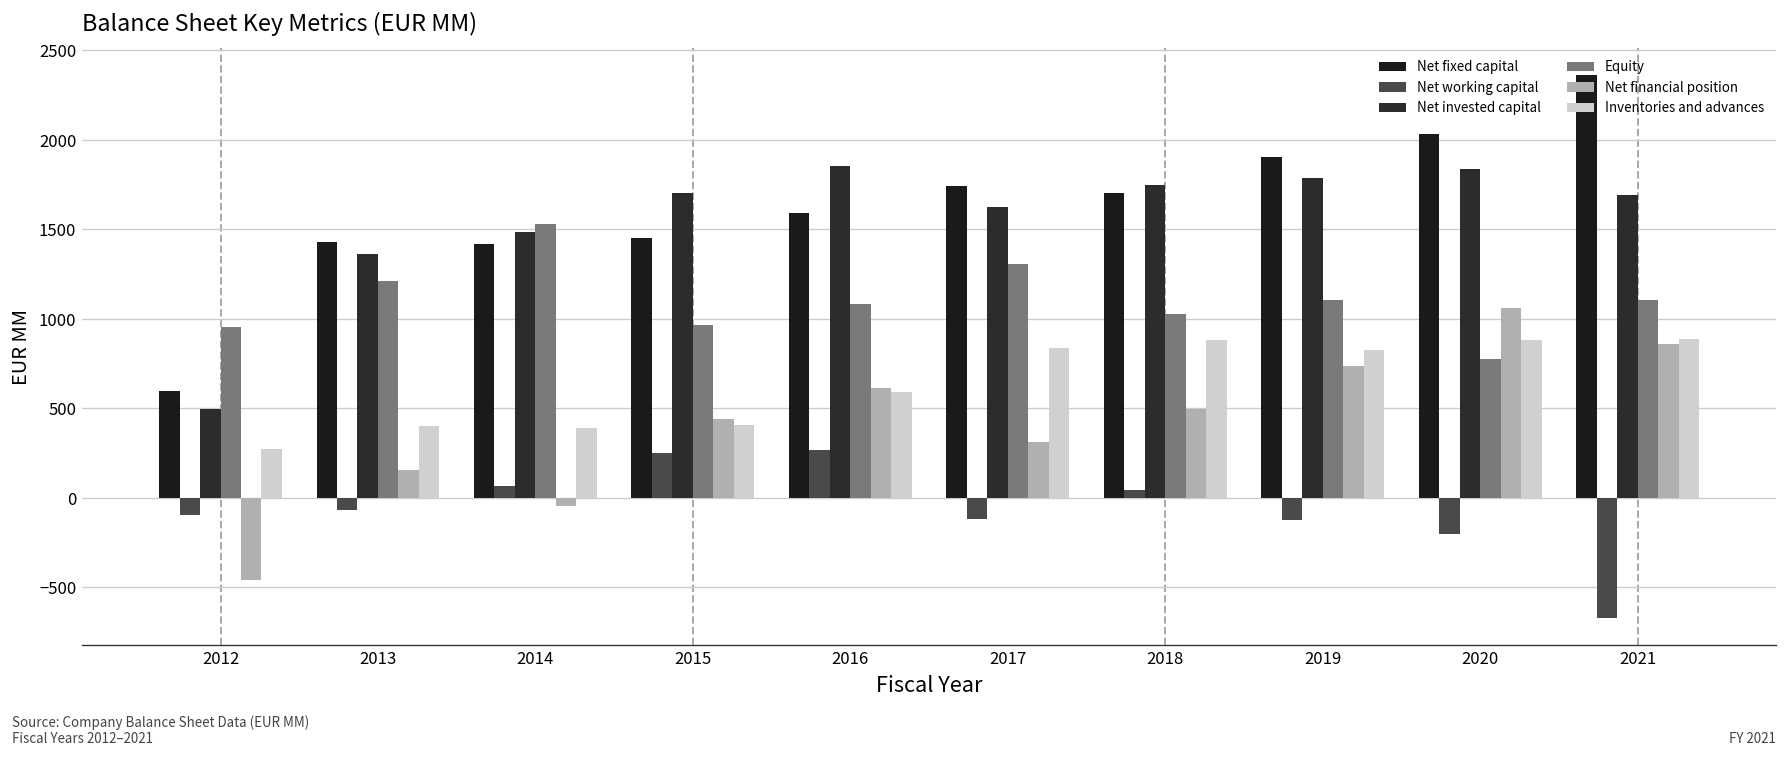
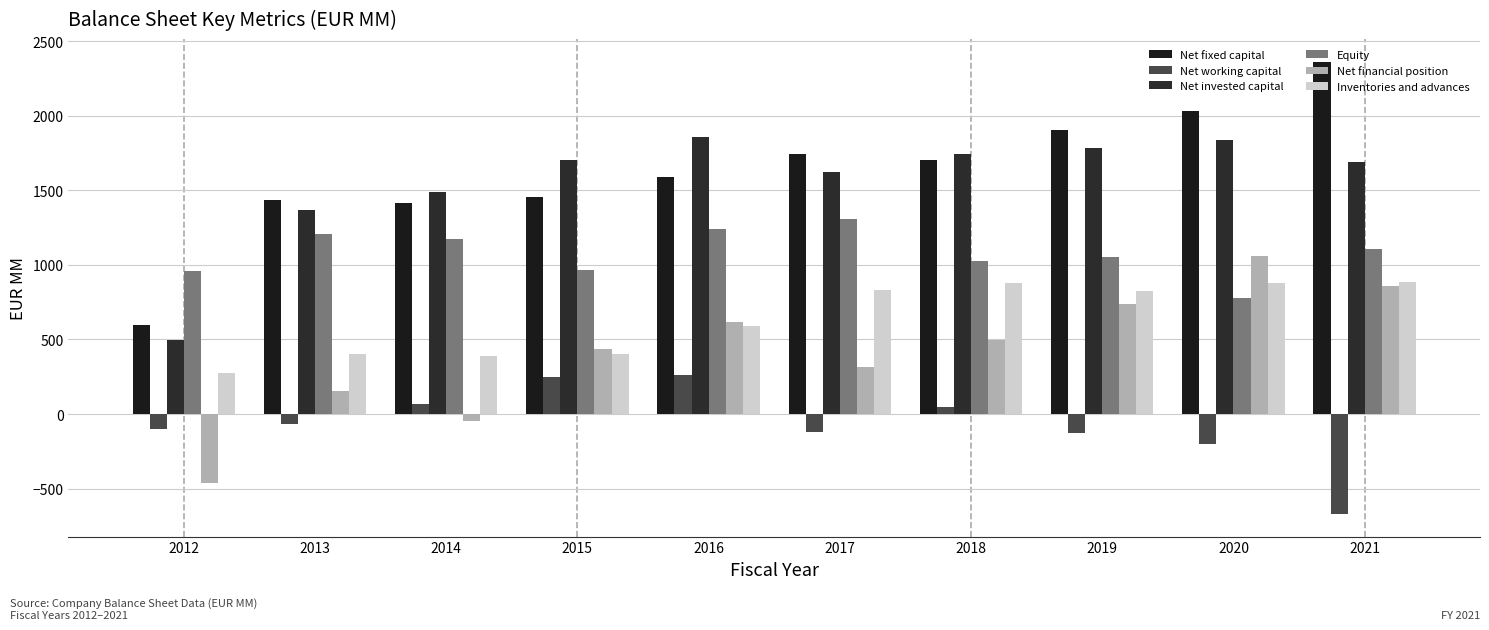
Equity, 2014: 1530 -> 1170
Equity, 2016: 1080 -> 1240
Equity, 2019: 1110 -> 1050
